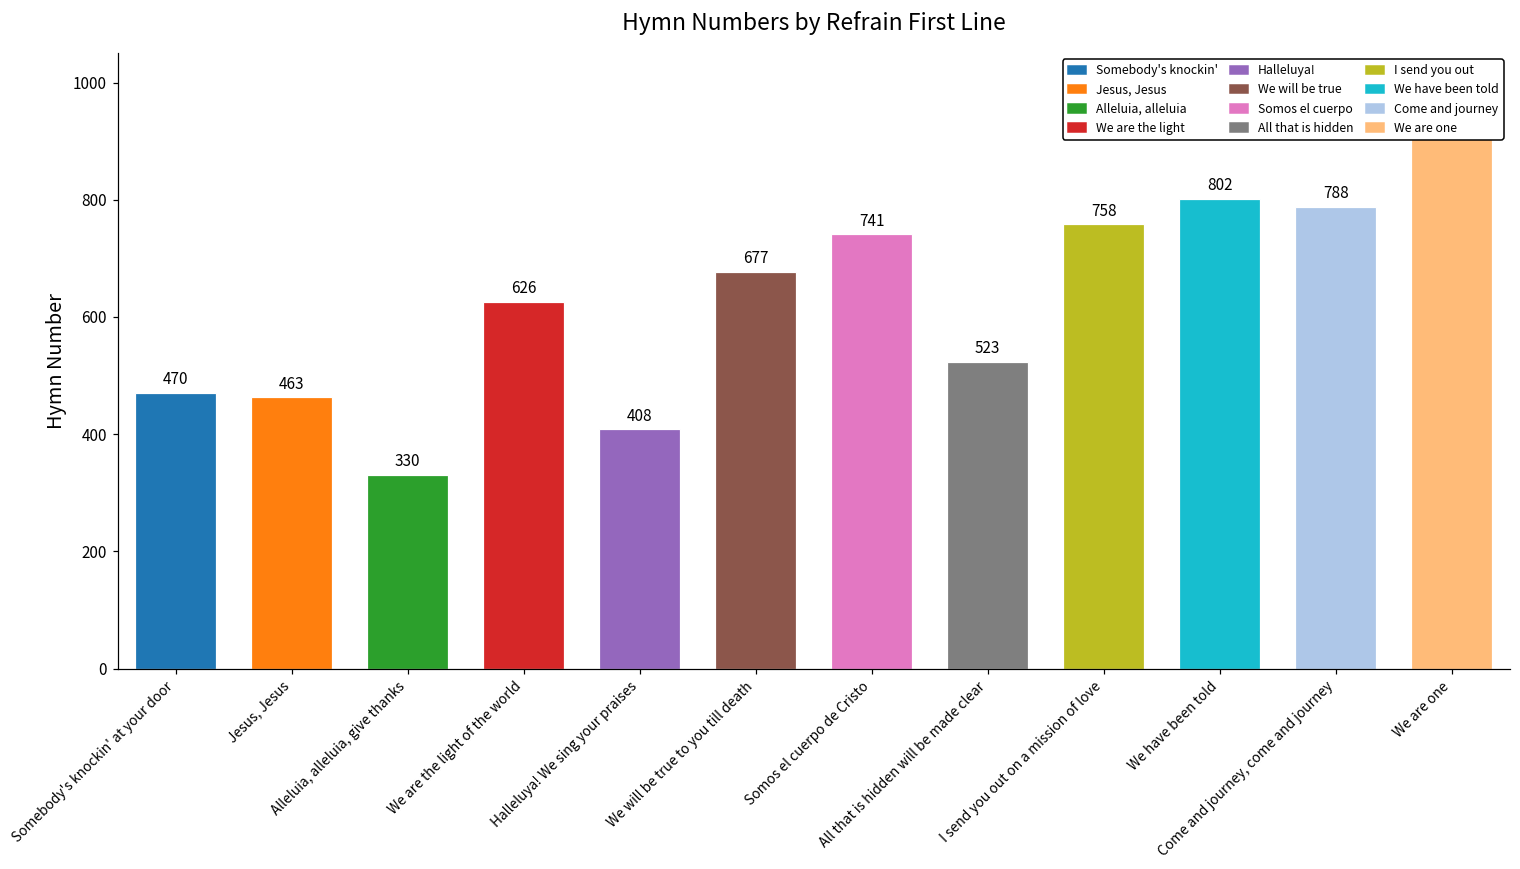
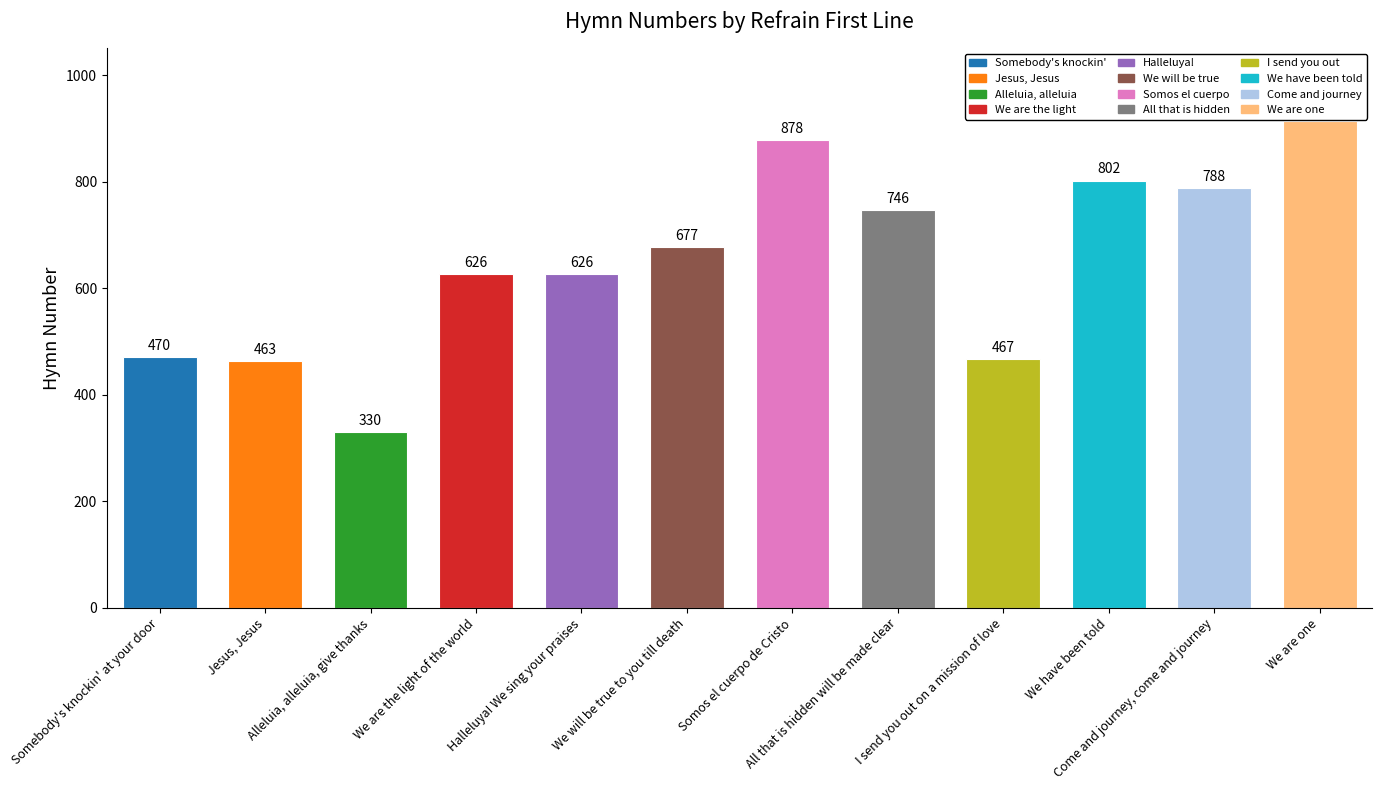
Halleluya! We sing your praises: 408 -> 626
Somos el cuerpo de Cristo: 741 -> 878
All that is hidden will be made clear: 523 -> 746
I send you out on a mission of love: 758 -> 467
